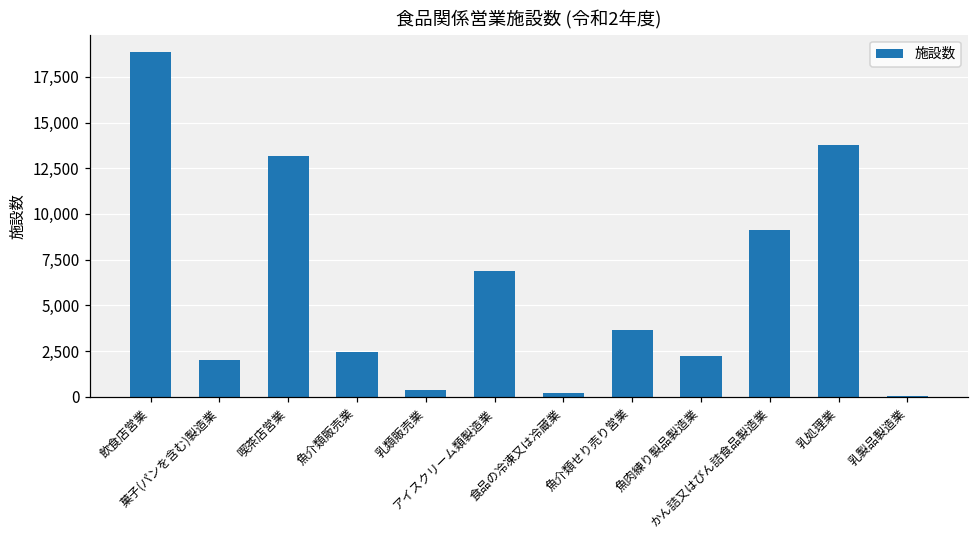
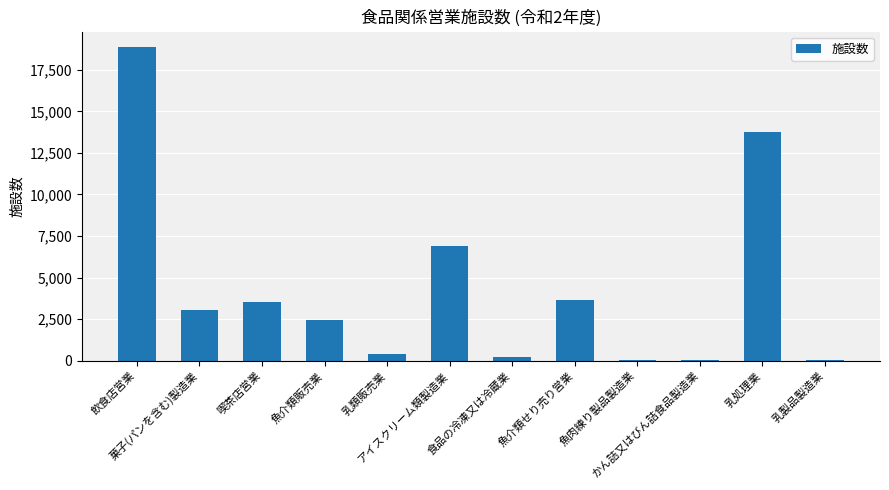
菓子(パンを含む)製造業: 2,000 -> 3,100
喫茶店営業: 13,200 -> 3,500
魚肉練り製品製造業: 2,200 -> 0
かん詰又はびん詰食品製造業: 9,100 -> 100
